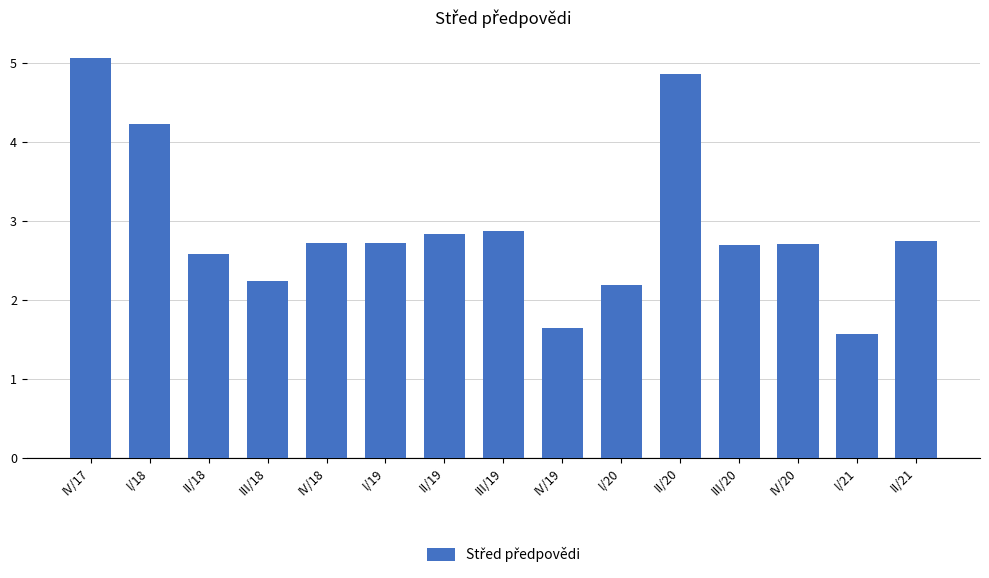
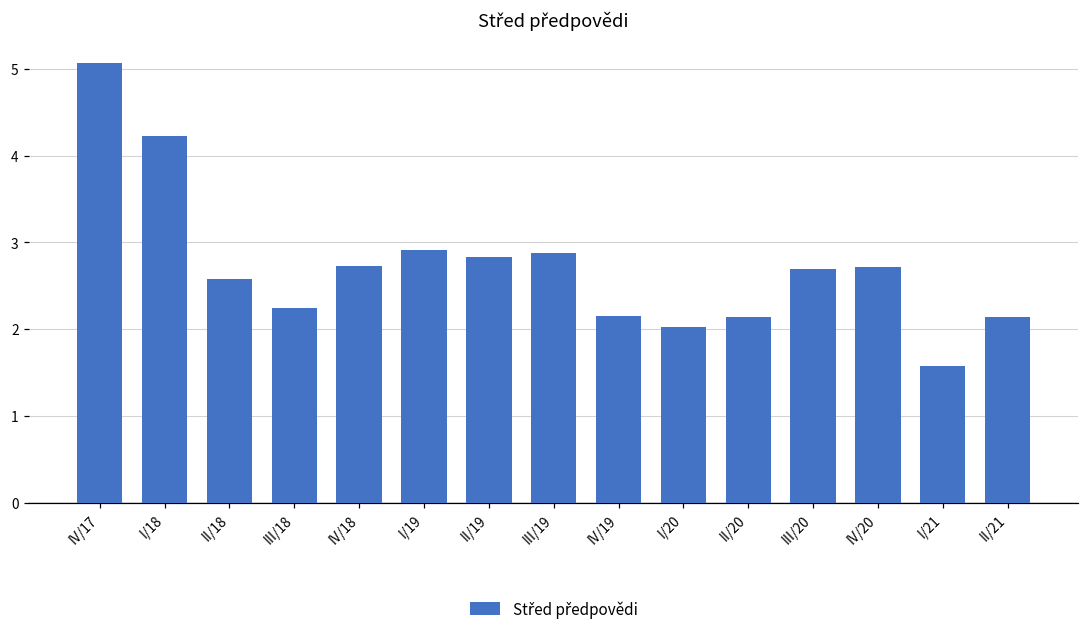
I/19: 2.7 -> 2.9
IV/19: 1.6 -> 2.1
I/20: 2.2 -> 2.0
II/20: 4.9 -> 2.1
II/21: 2.7 -> 2.1
